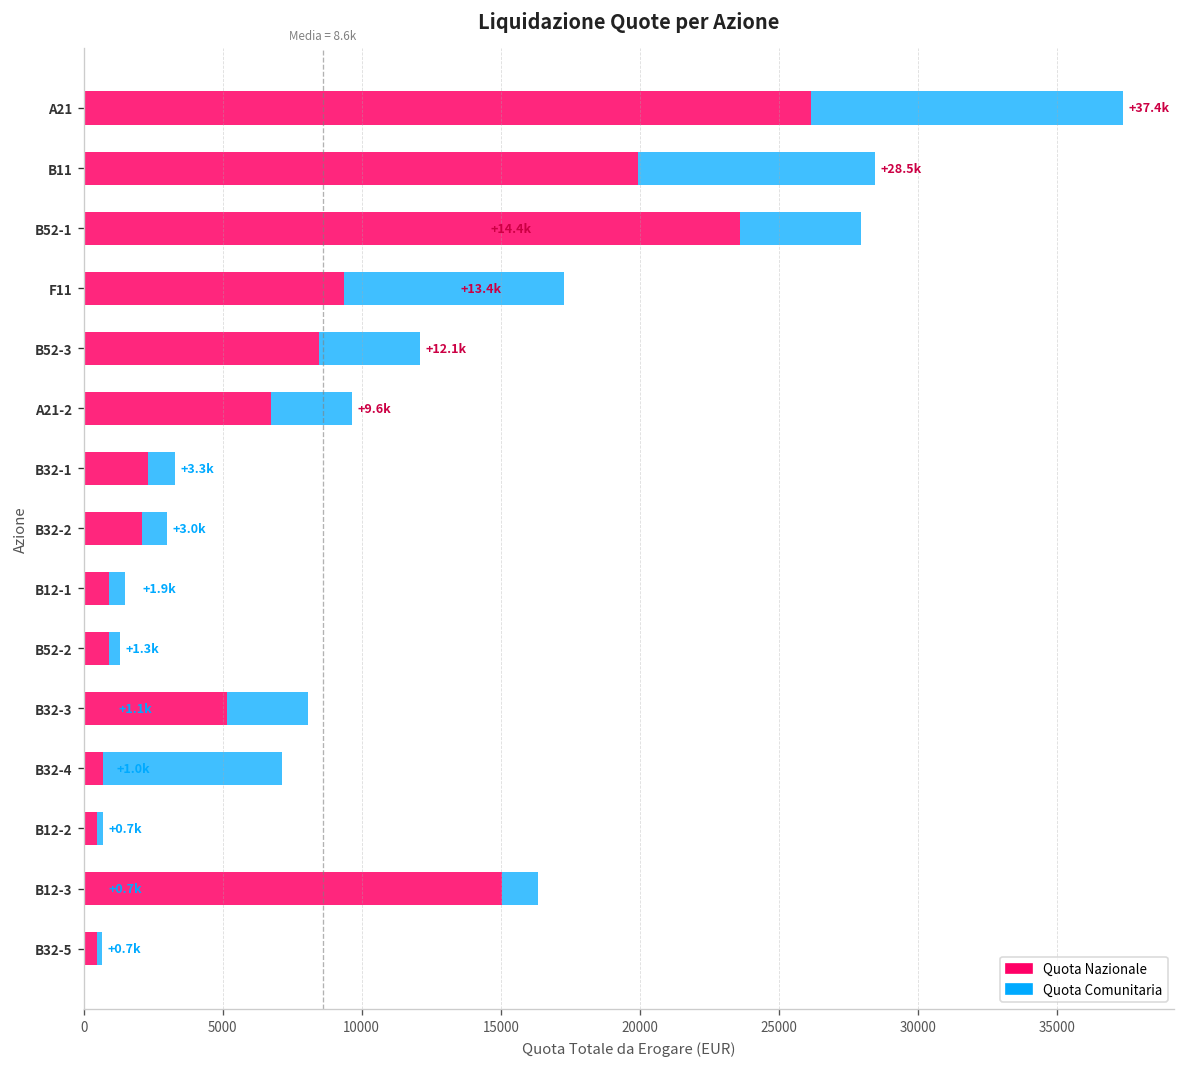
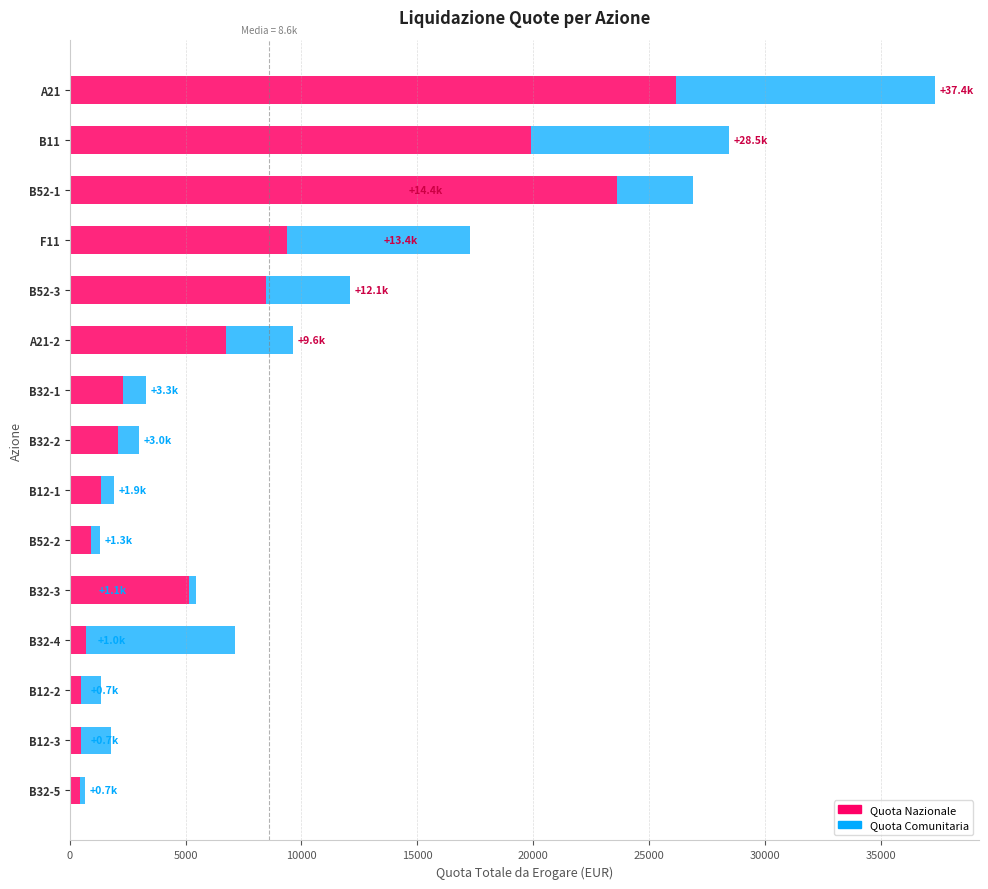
Quota Comunitaria, B52-1: 4300 -> 3300
Quota Nazionale, B12-1: 900 -> 1300
Quota Comunitaria, B32-3: 2900 -> 300
Quota Comunitaria, B12-2: 200 -> 900
Quota Nazionale, B12-3: 15000 -> 500
